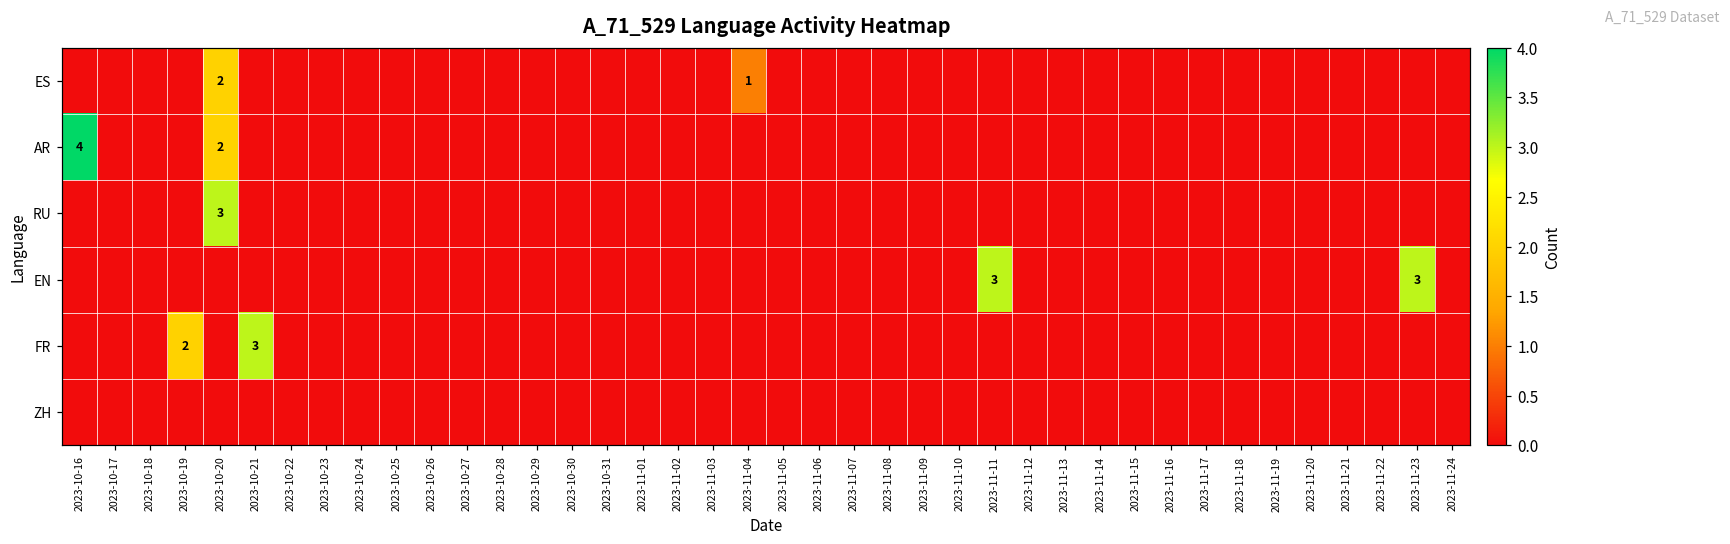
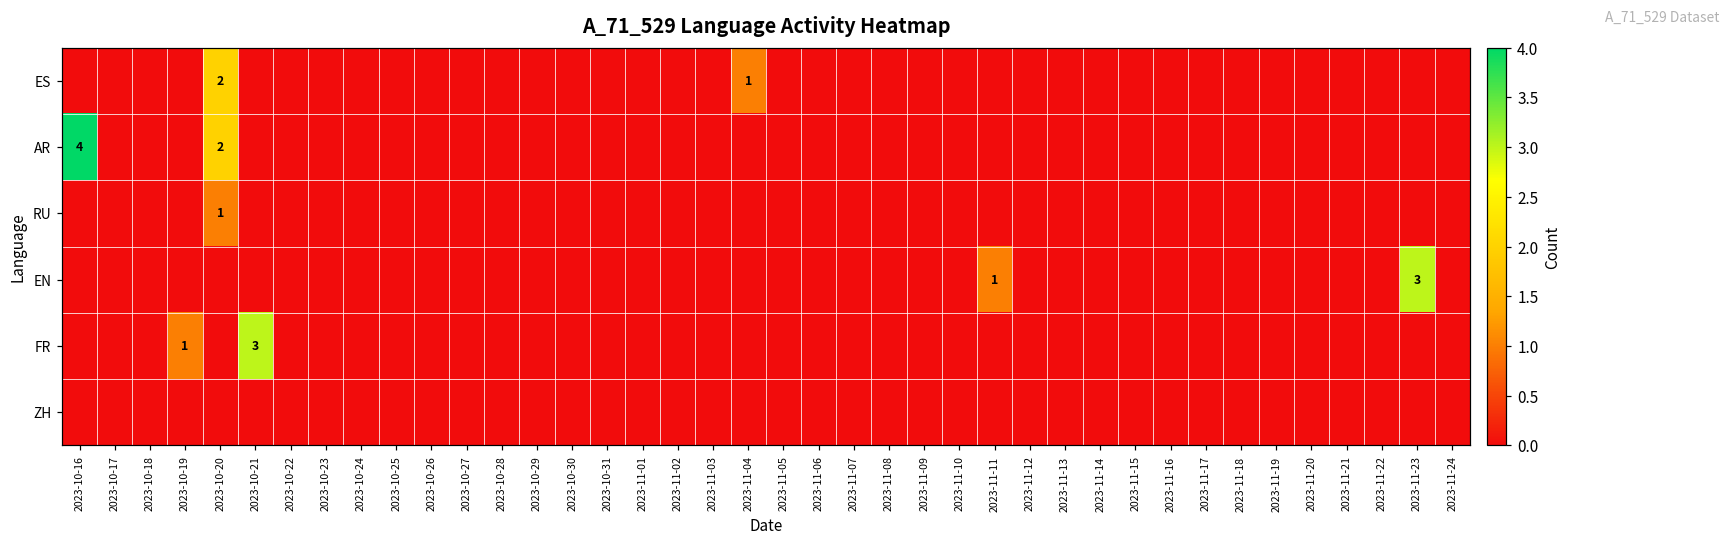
RU, 2023-10-20: 3 -> 1
EN, 2023-11-11: 3 -> 1
FR, 2023-10-19: 2 -> 1
